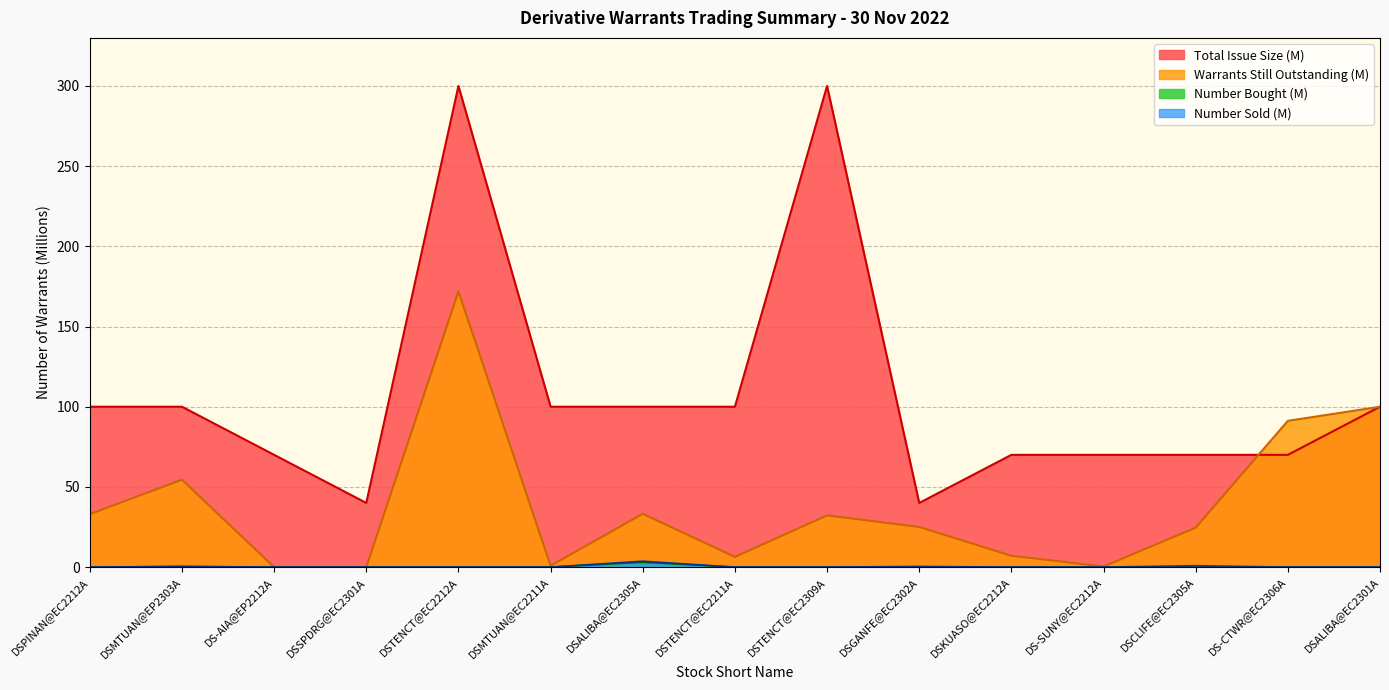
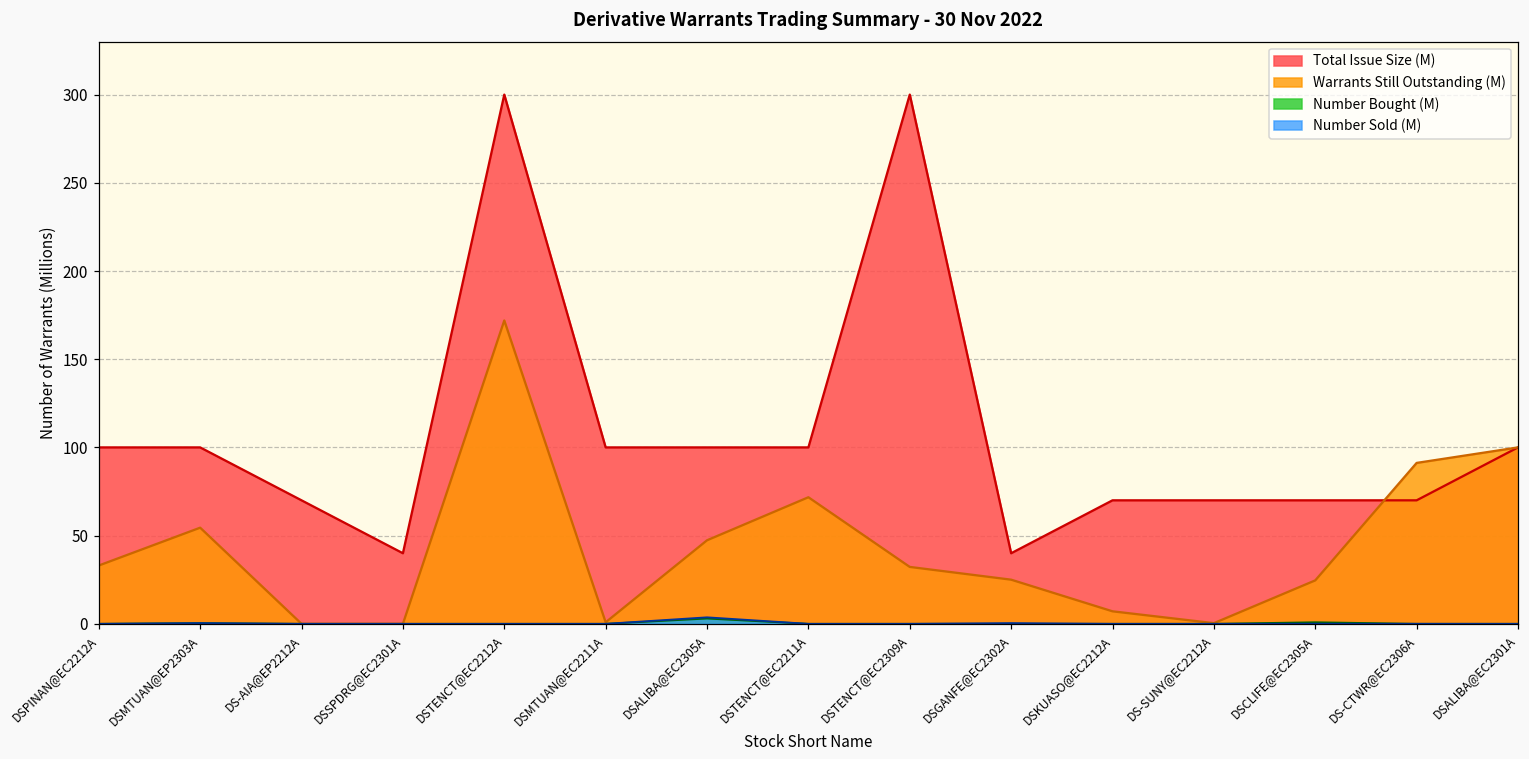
Warrants Still Outstanding (M), DSALIBA@EC2305A: 33 -> 47
Warrants Still Outstanding (M), DSTENCT@EC2211A: 6 -> 72
